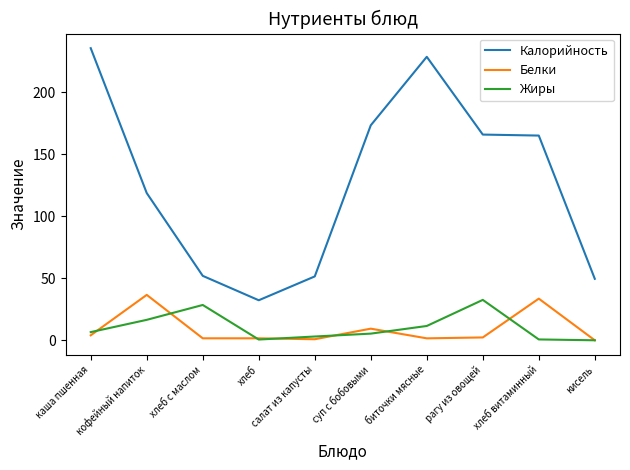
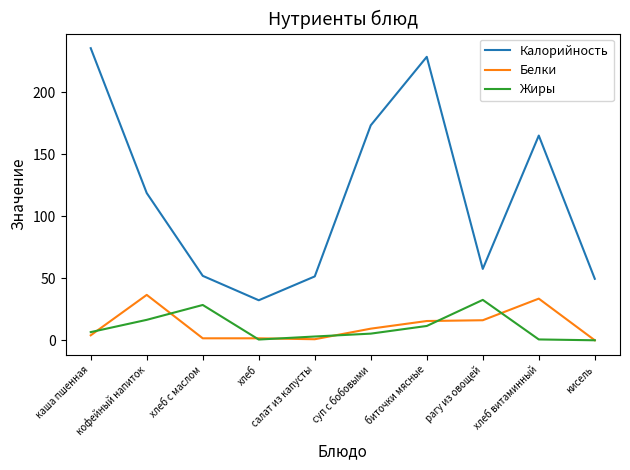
Белки, биточки мясные: 2 -> 16
Калорийность, рагу из овощей: 166 -> 58
Белки, рагу из овощей: 2 -> 16
